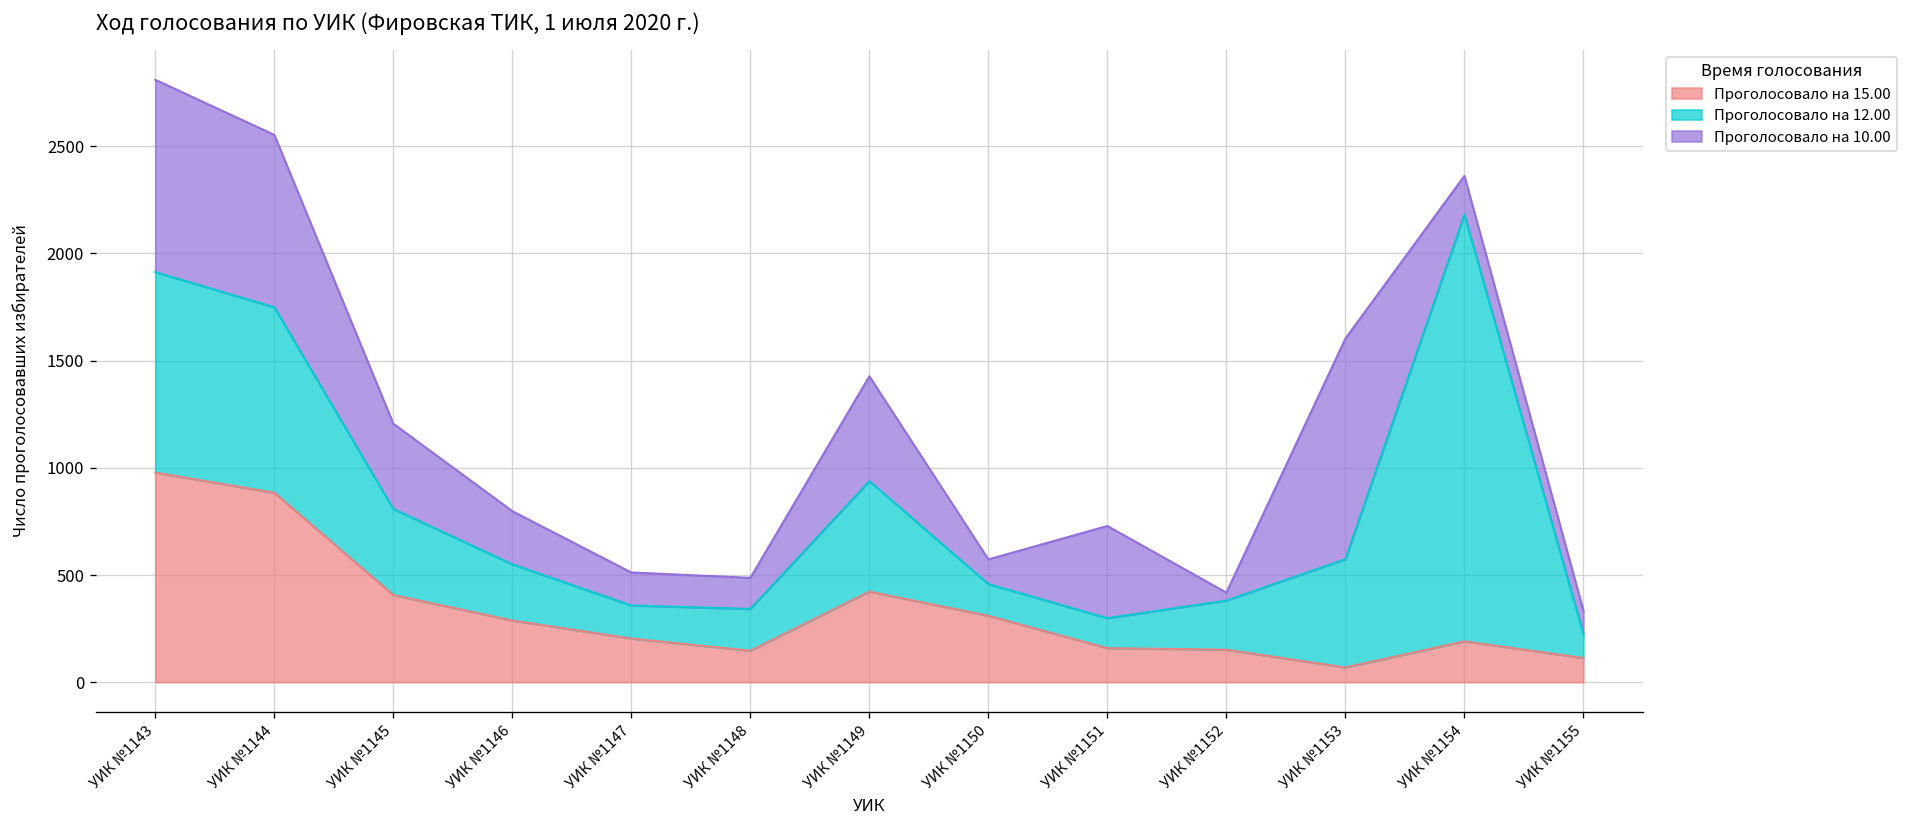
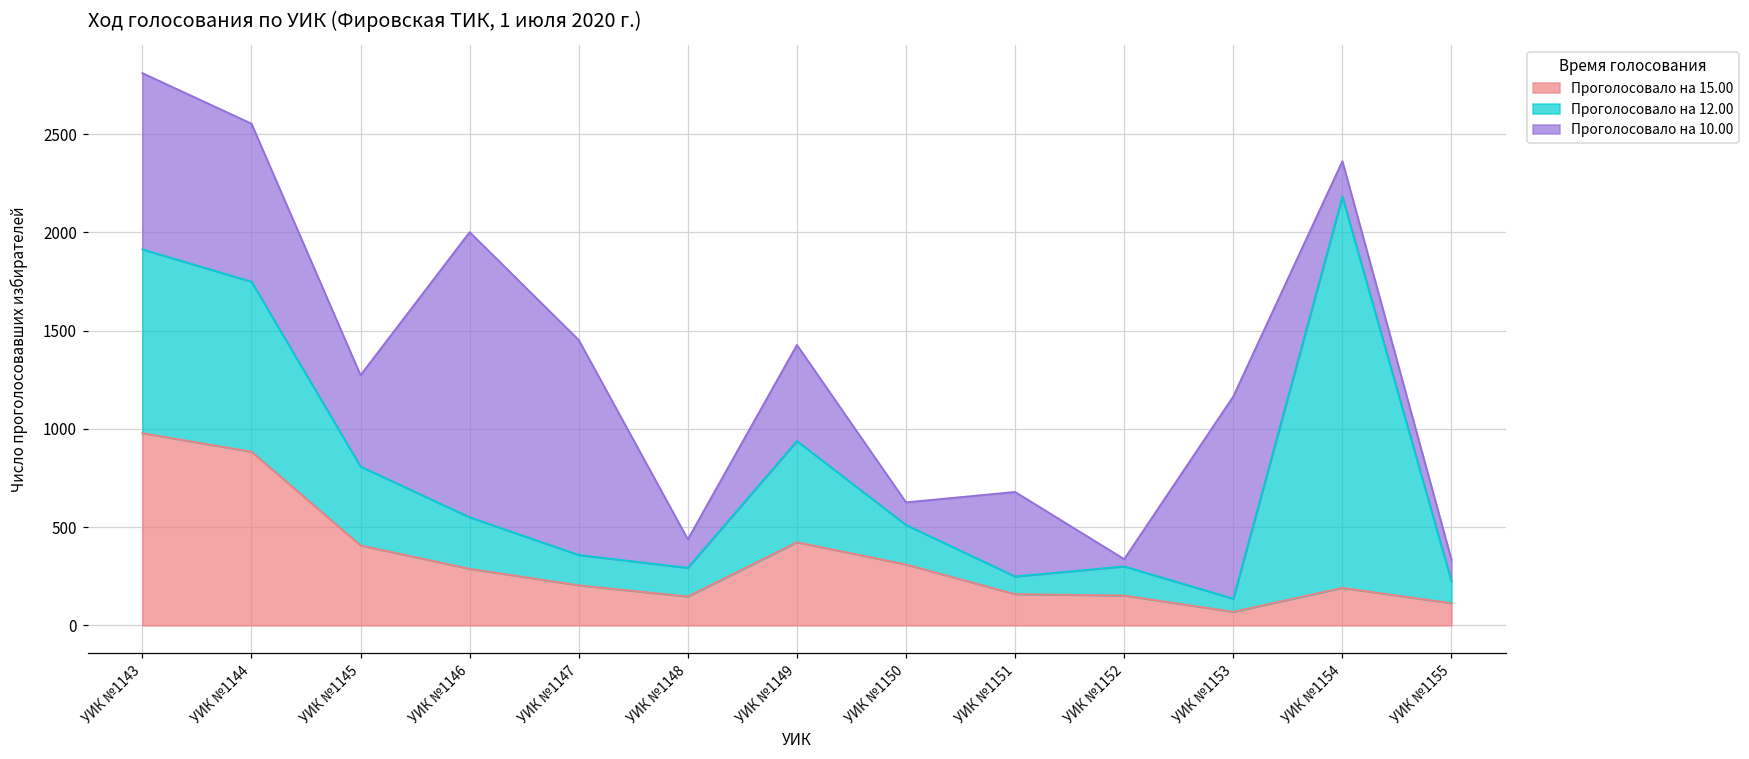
Проголосовало на 10.00, УИК №1145: 400 -> 470
Проголосовало на 10.00, УИК №1146: 250 -> 1450
Проголосовало на 10.00, УИК №1147: 150 -> 1090
Проголосовало на 12.00, УИК №1148: 200 -> 150
Проголосовало на 12.00, УИК №1150: 150 -> 200
Проголосовало на 12.00, УИК №1151: 140 -> 90
Проголосовало на 12.00, УИК №1152: 230 -> 150
Проголосовало на 12.00, УИК №1153: 510 -> 70
